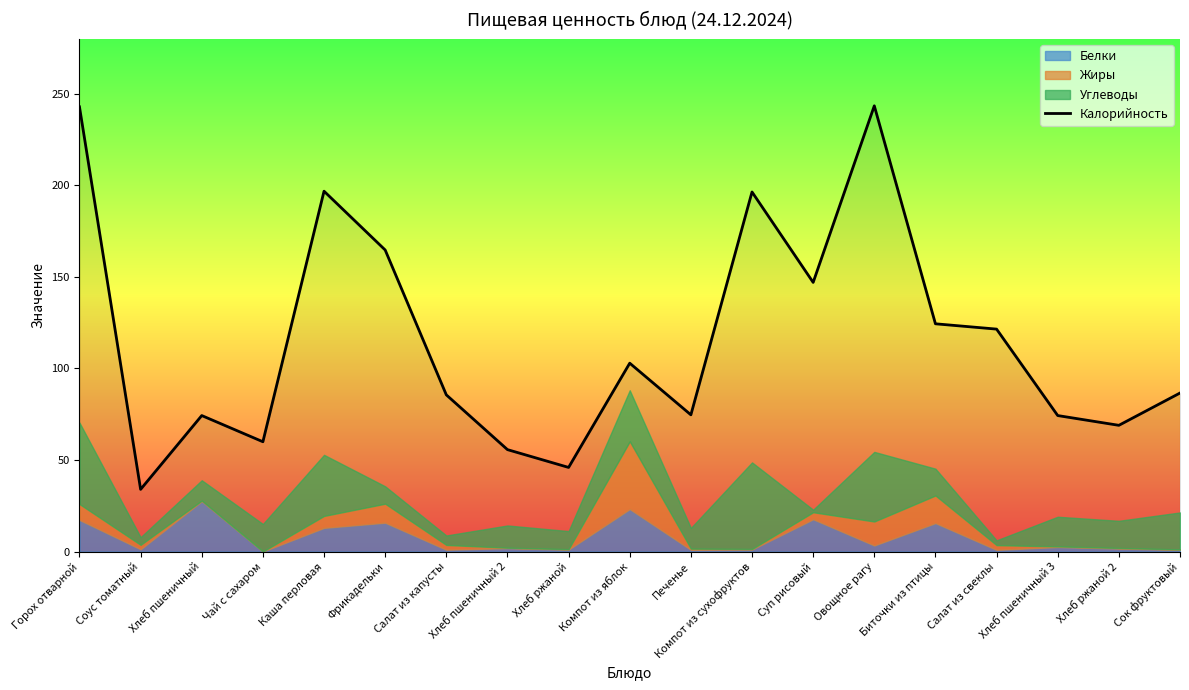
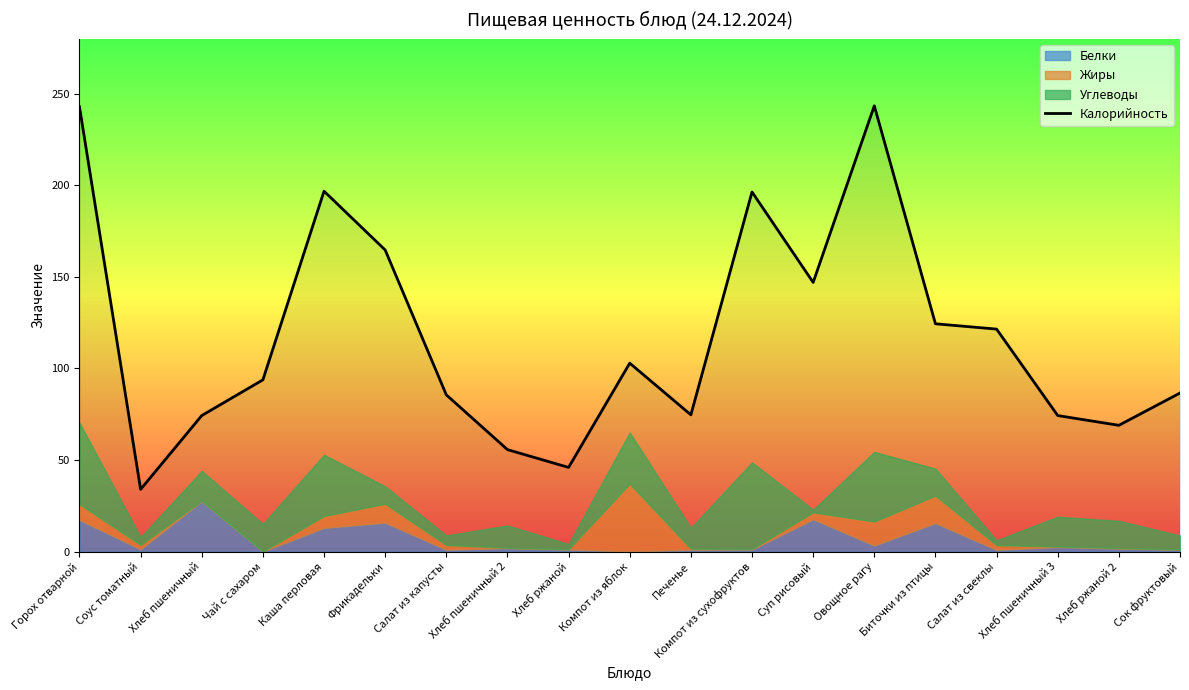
Углеводы, Хлеб пшеничный: 11 -> 16
Калорийность, Чай с сахаром: 60 -> 94
Углеводы, Хлеб ржаной: 10 -> 3
Белки, Компот из яблок: 23 -> 0
Углеводы, Сок фруктовый: 20 -> 8
